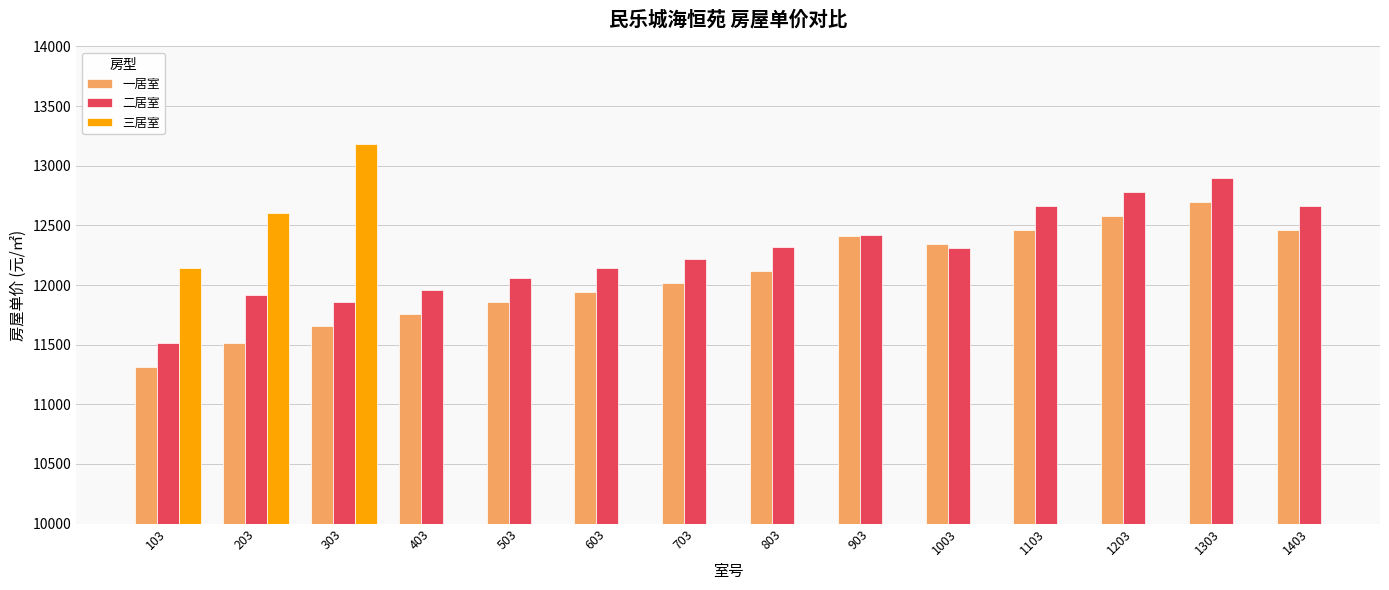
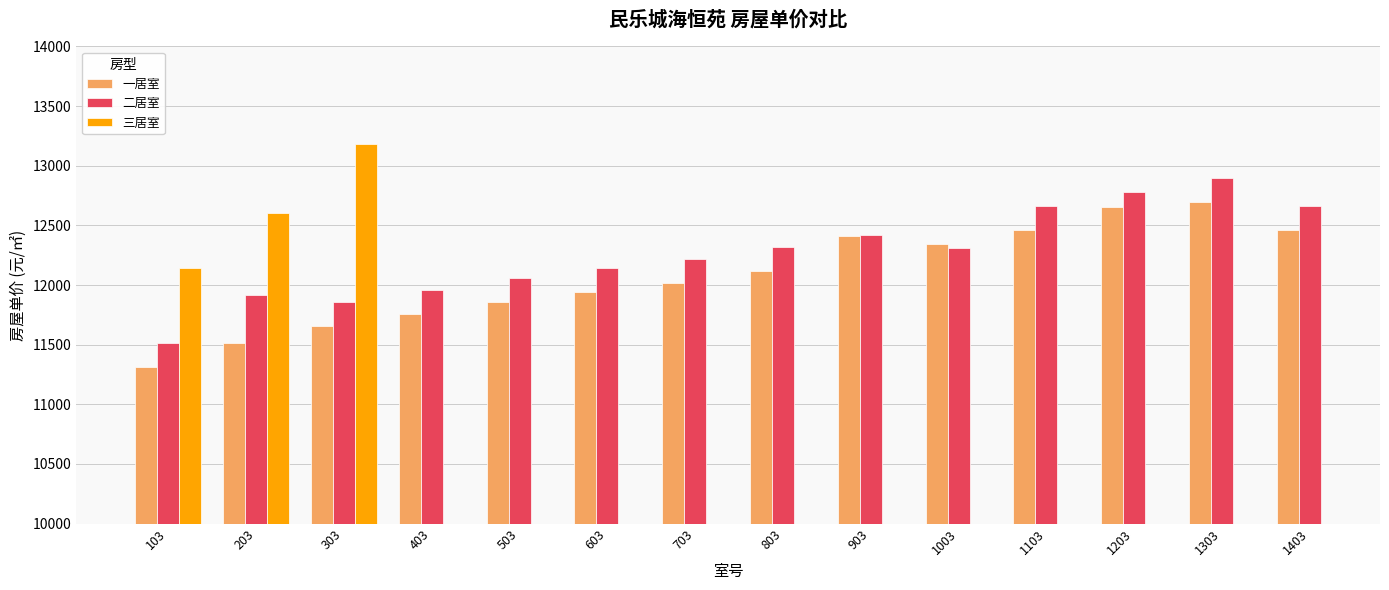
一居室, 1203: 12580 -> 12660
